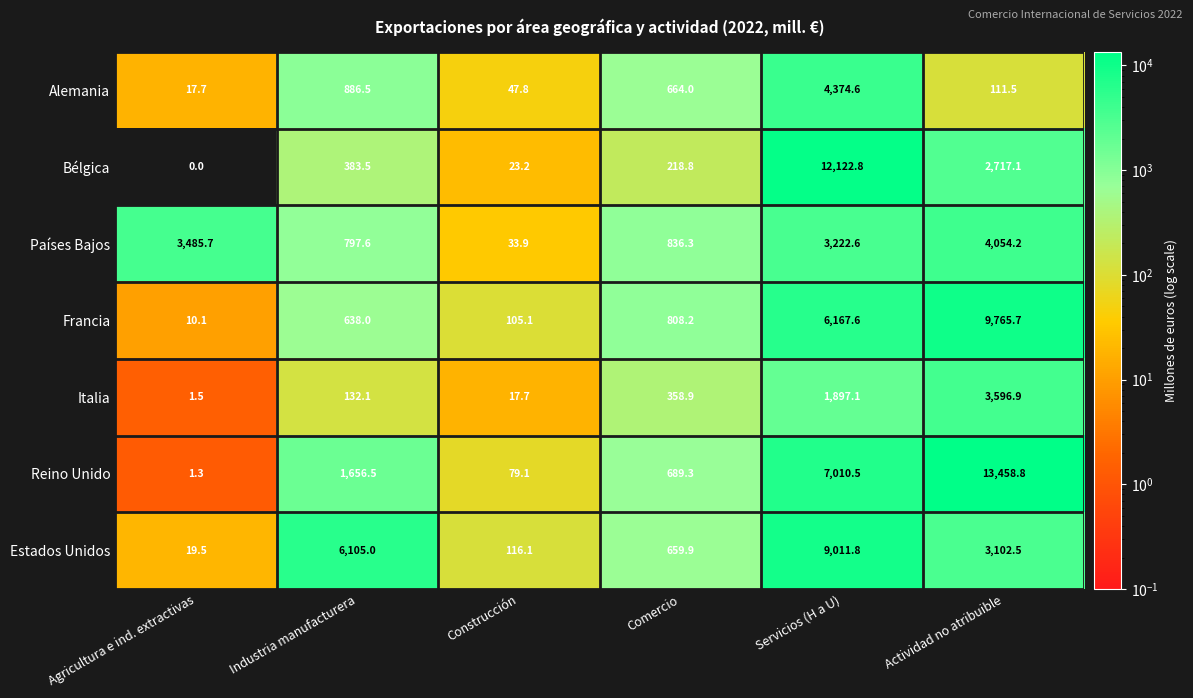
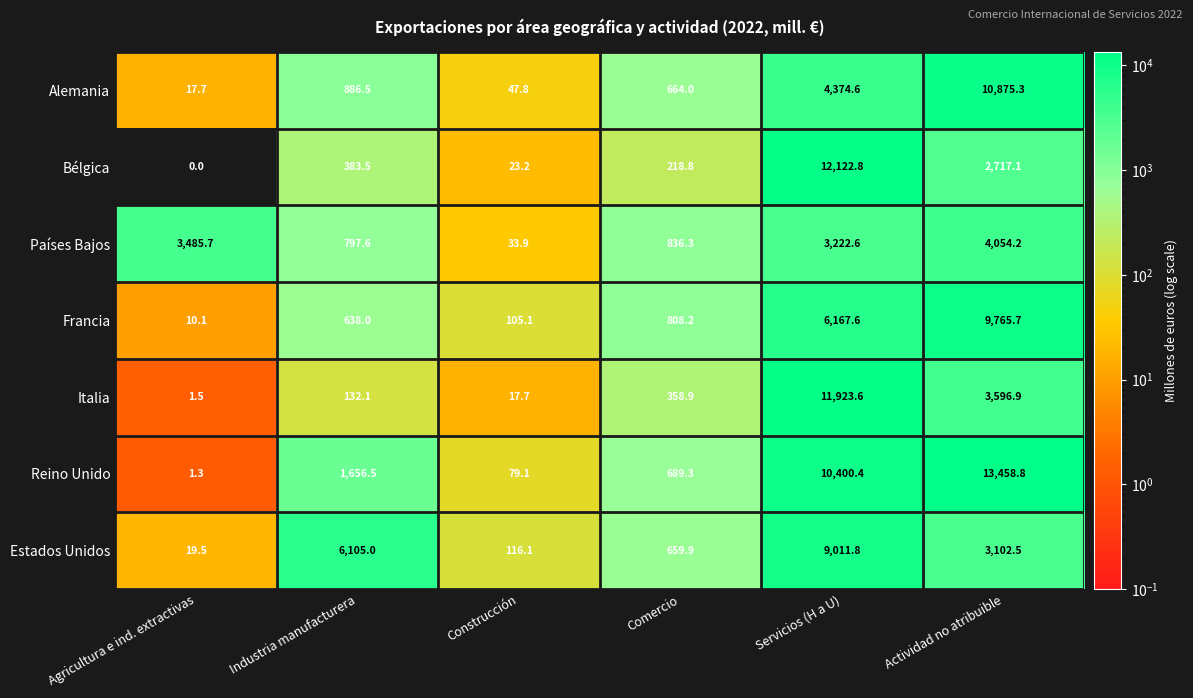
Alemania, Actividad no atribuible: 111.5 -> 10,875.3
Italia, Servicios (H a U): 1,897.1 -> 11,923.6
Reino Unido, Servicios (H a U): 7,010.5 -> 10,400.4
